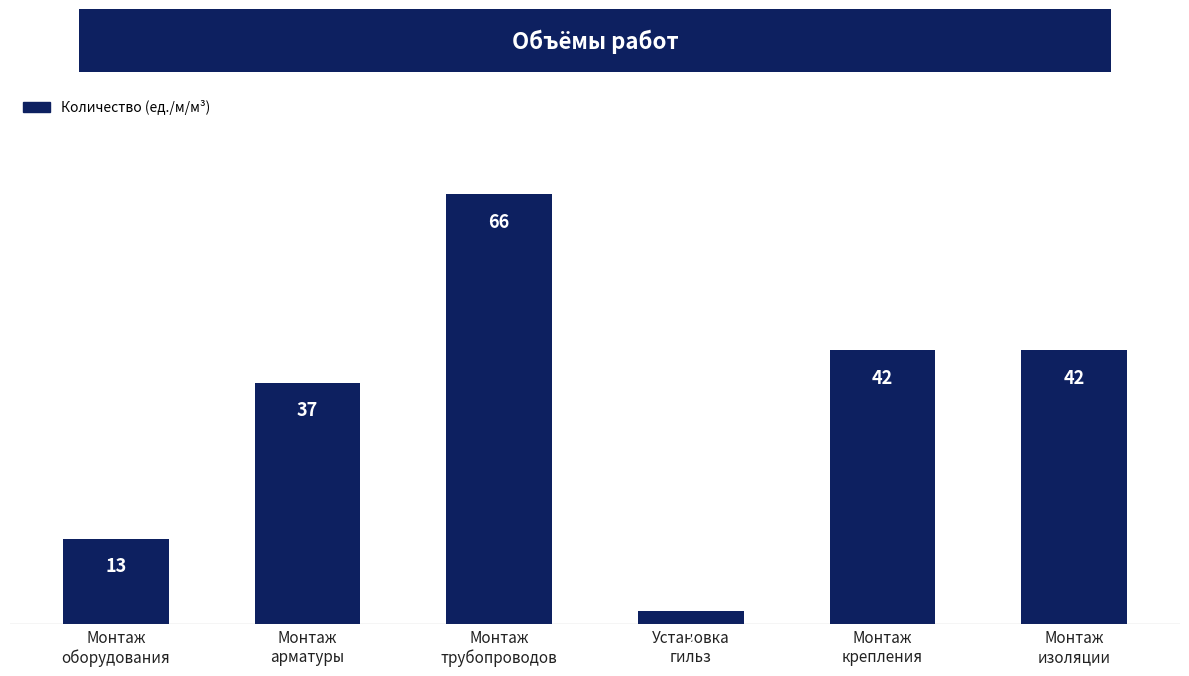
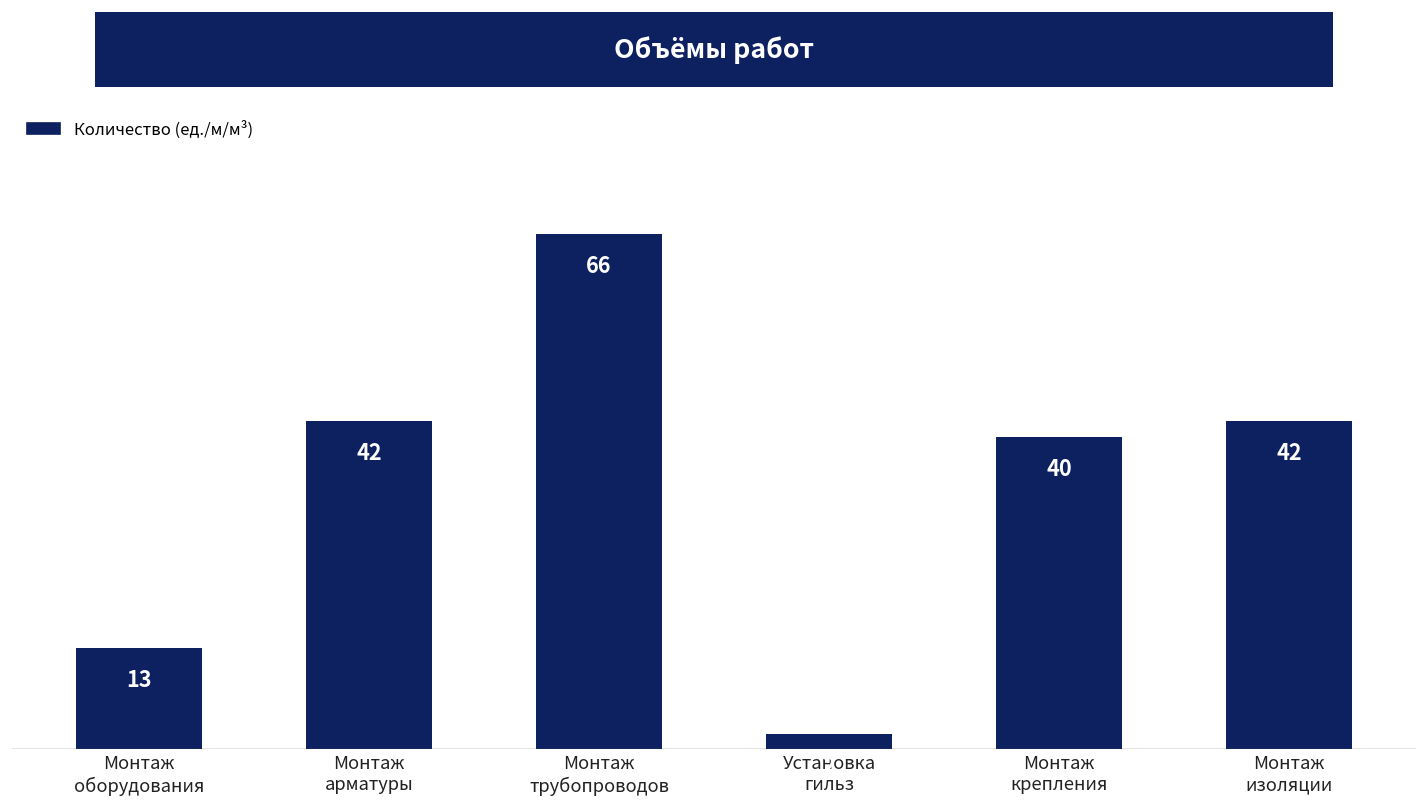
Монтаж арматуры: 37 -> 42
Монтаж крепления: 42 -> 40
